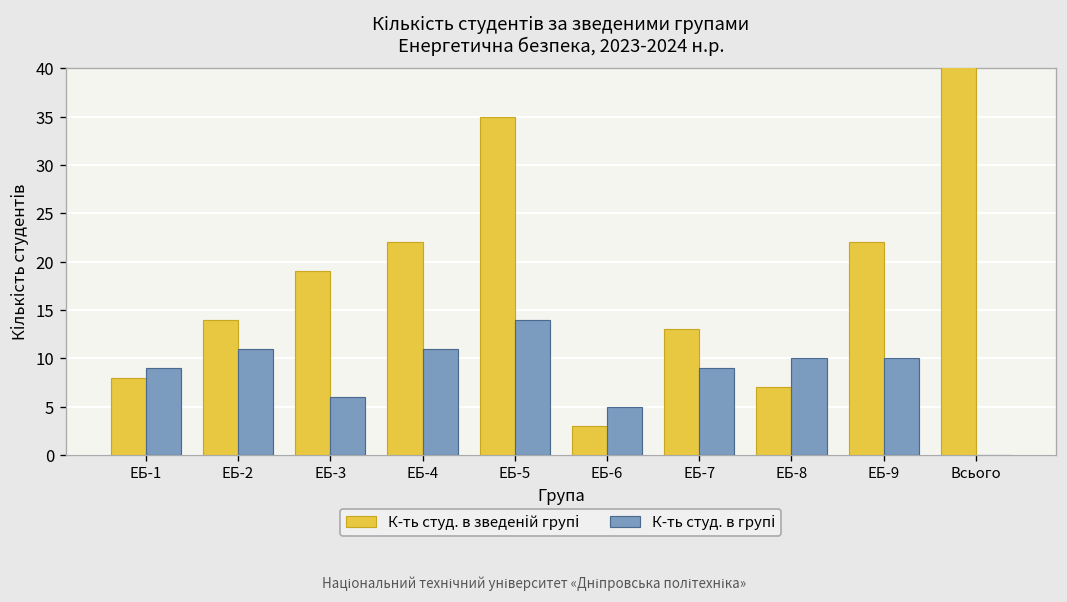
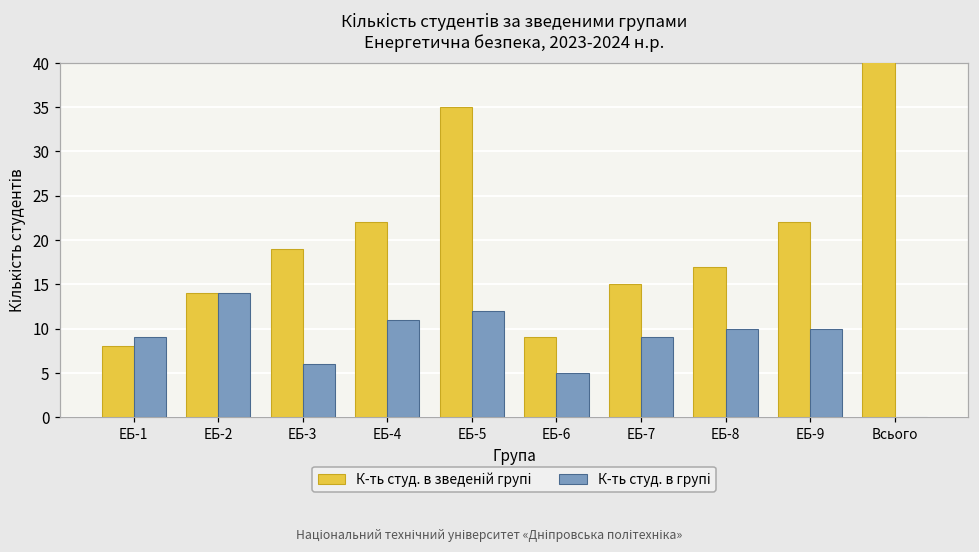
К-ть студ. в групі, ЕБ-2: 11 -> 14
К-ть студ. в групі, ЕБ-5: 14 -> 12
К-ть студ. в зведеній групі, ЕБ-6: 3 -> 9
К-ть студ. в зведеній групі, ЕБ-7: 13 -> 15
К-ть студ. в зведеній групі, ЕБ-8: 7 -> 17
